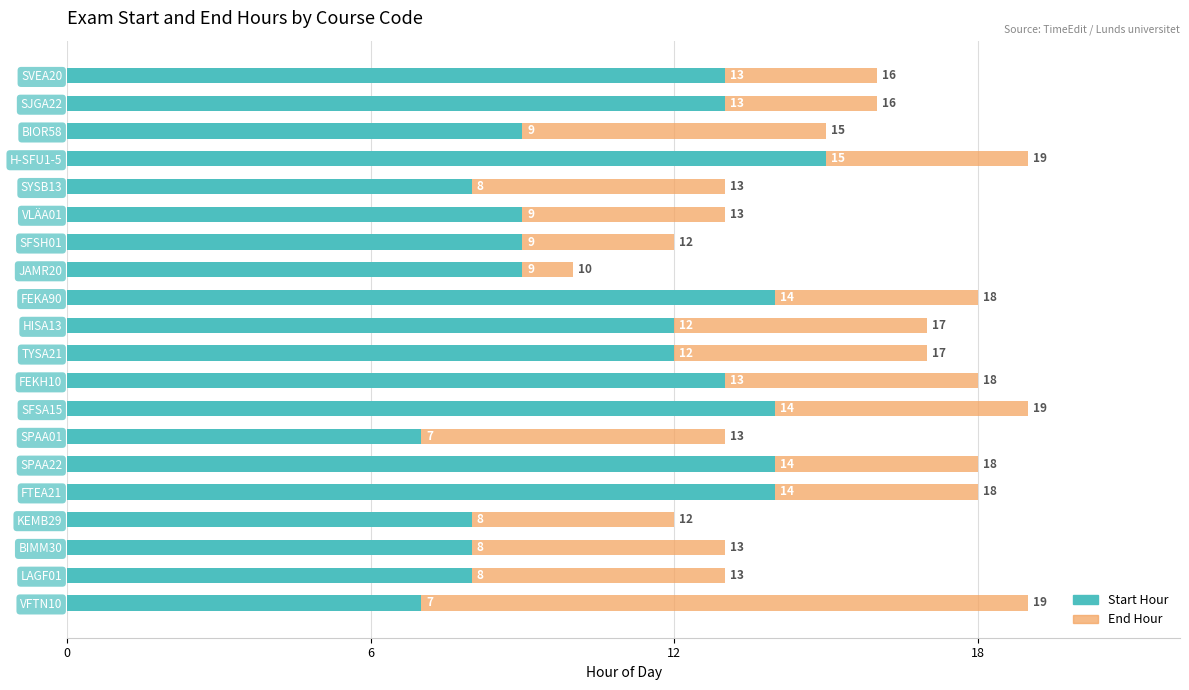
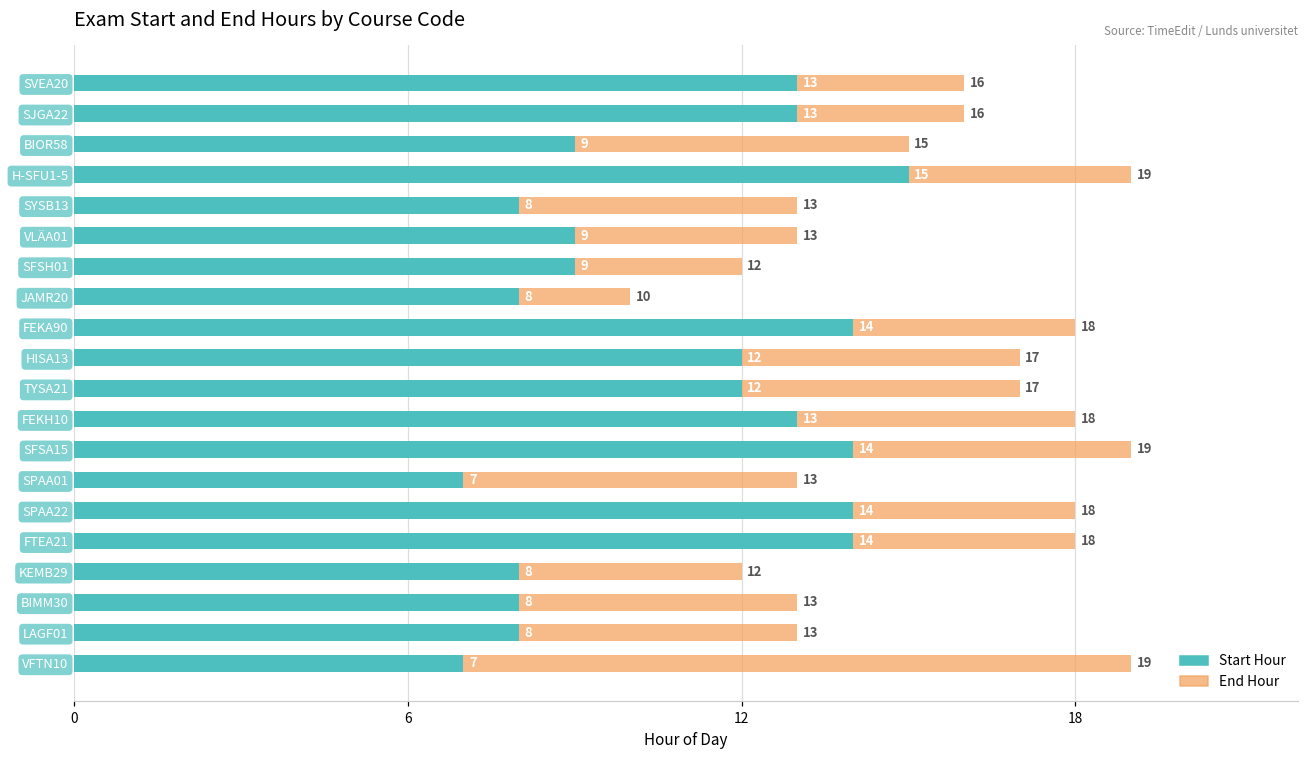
Start Hour, JAMR20: 9 -> 8
